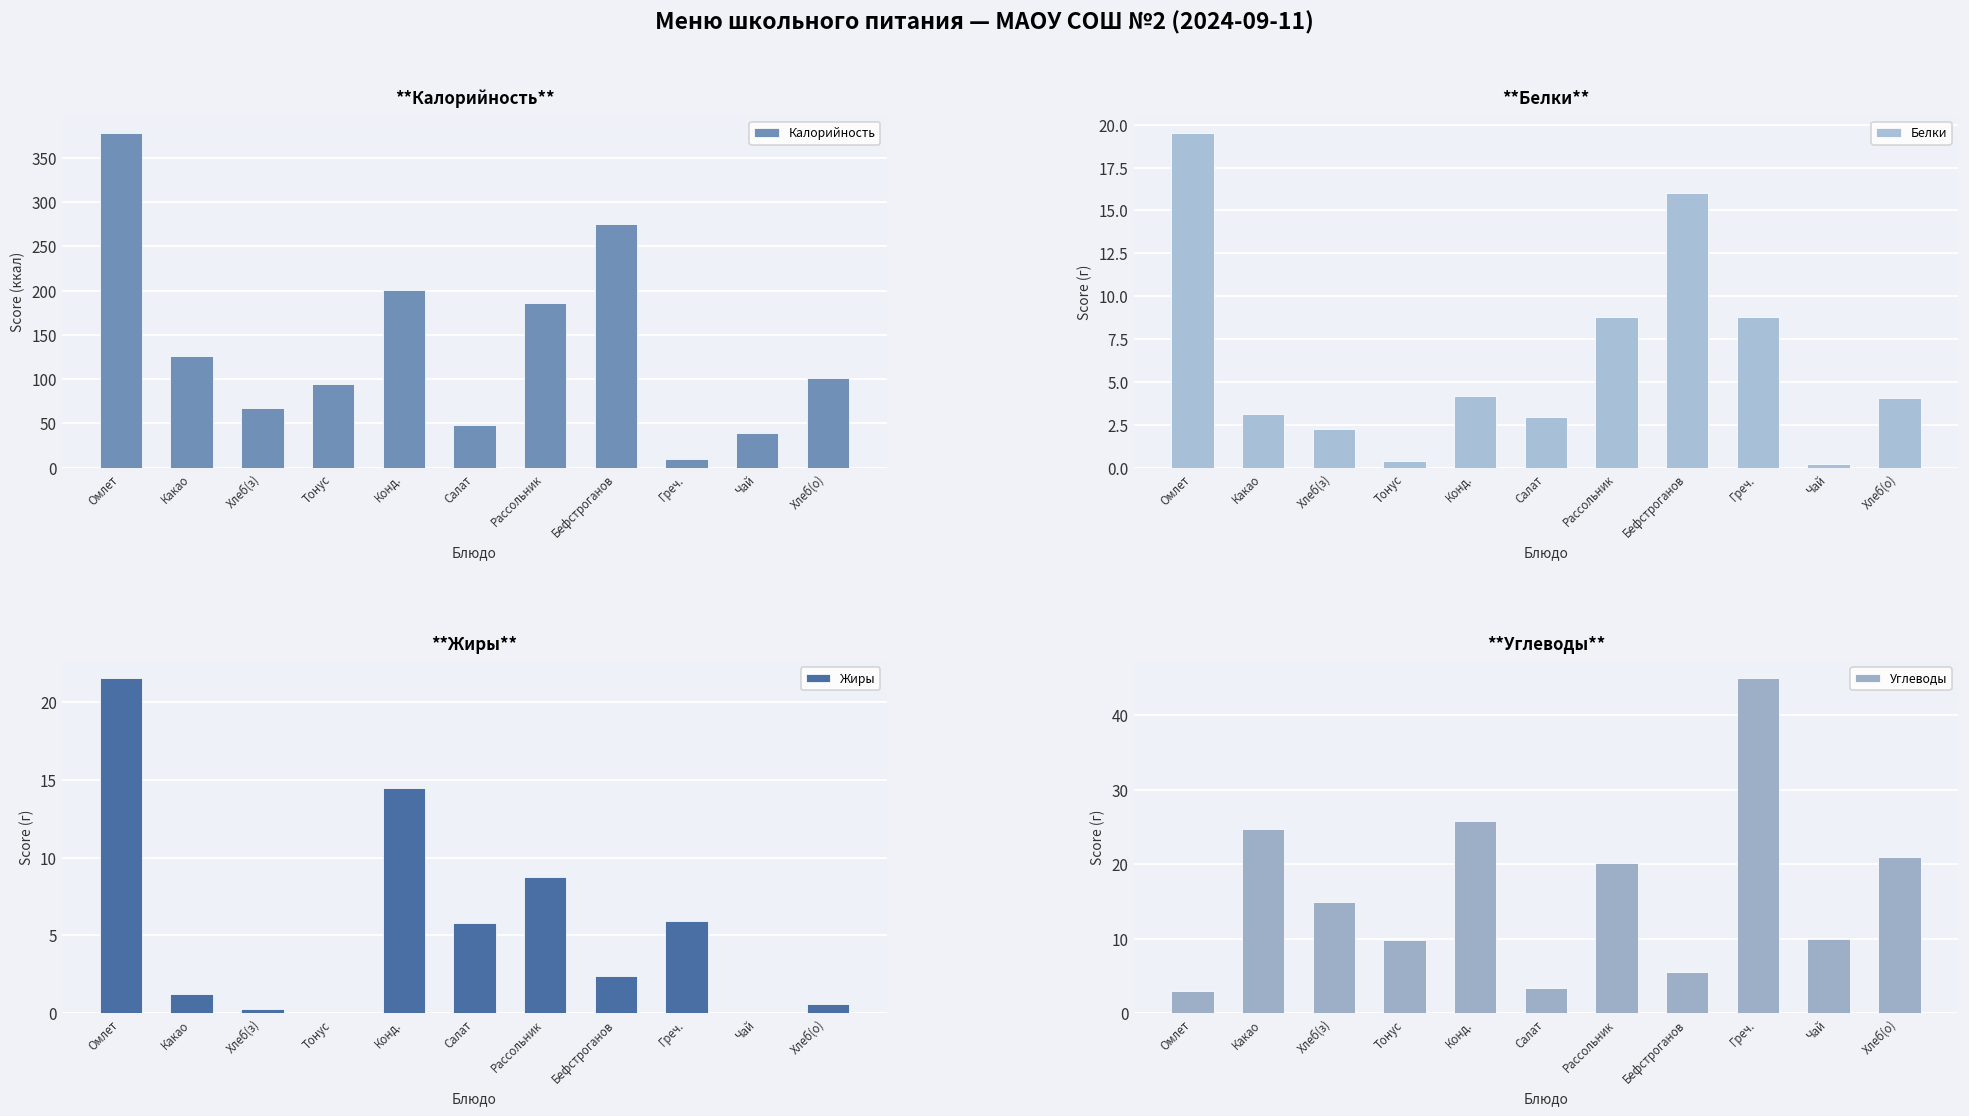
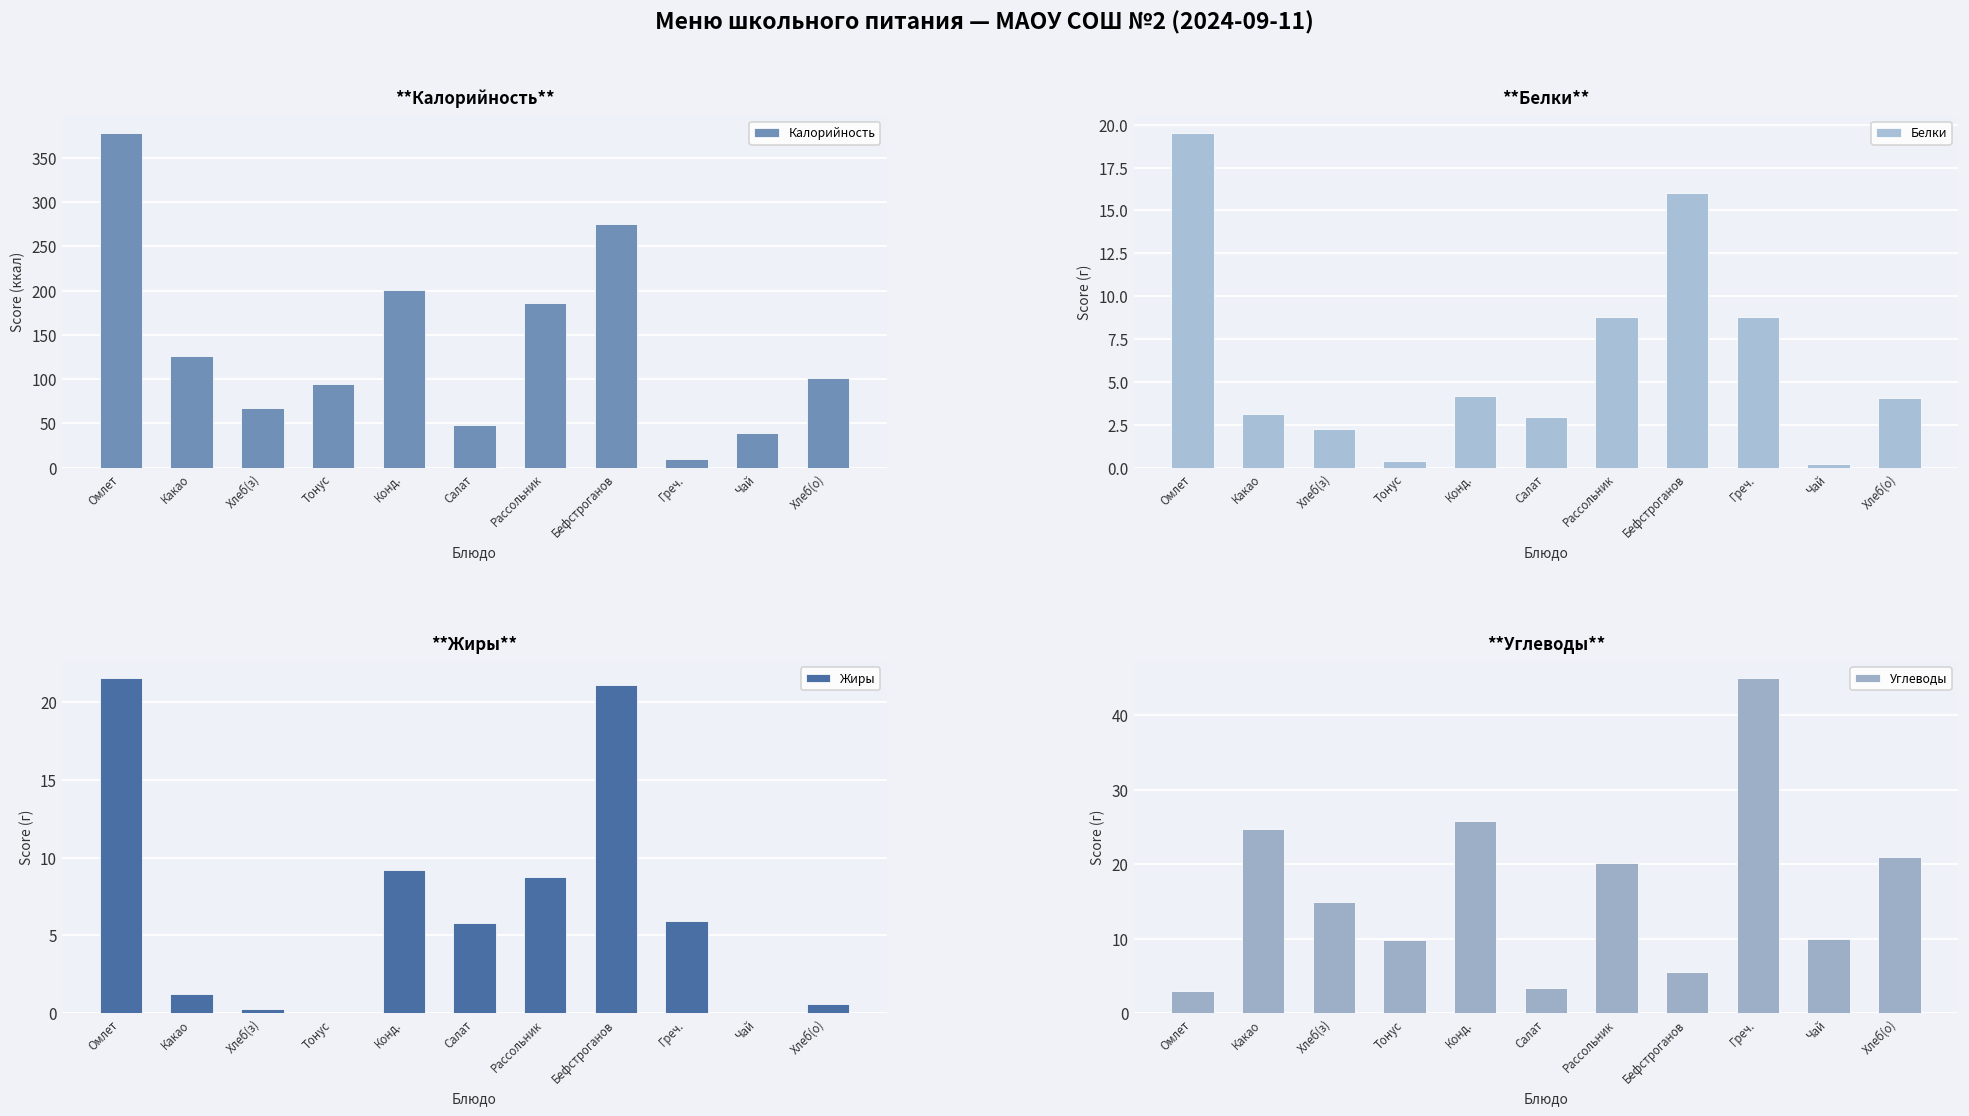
**Жиры**, Конд.: 14.5 -> 9.2
**Жиры**, Бефстроганов: 2.4 -> 21.1
